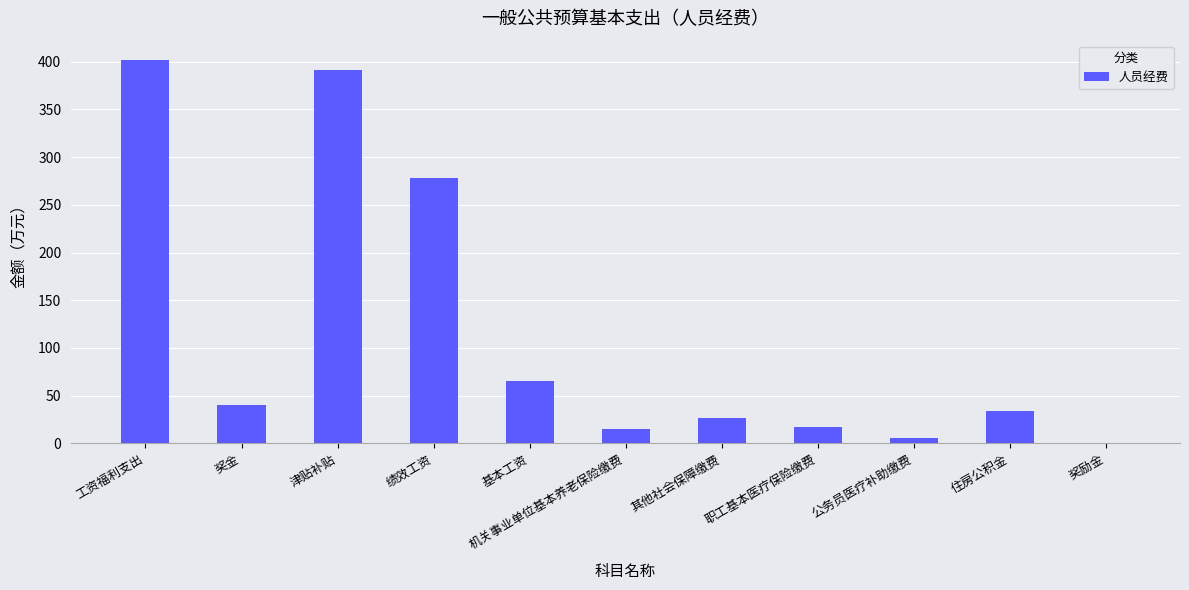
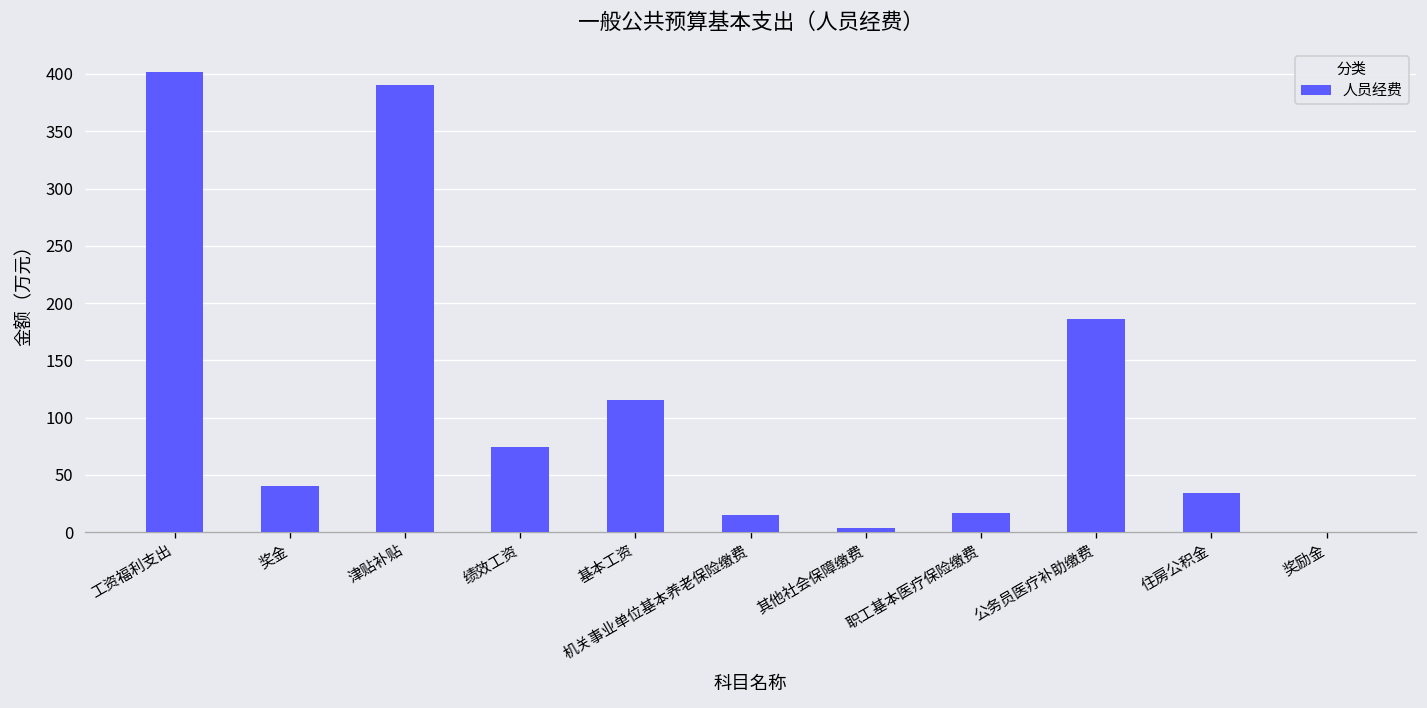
绩效工资: 280 -> 70
基本工资: 70 -> 110
其他社会保障缴费: 30 -> 0
公务员医疗补助缴费: 10 -> 190
